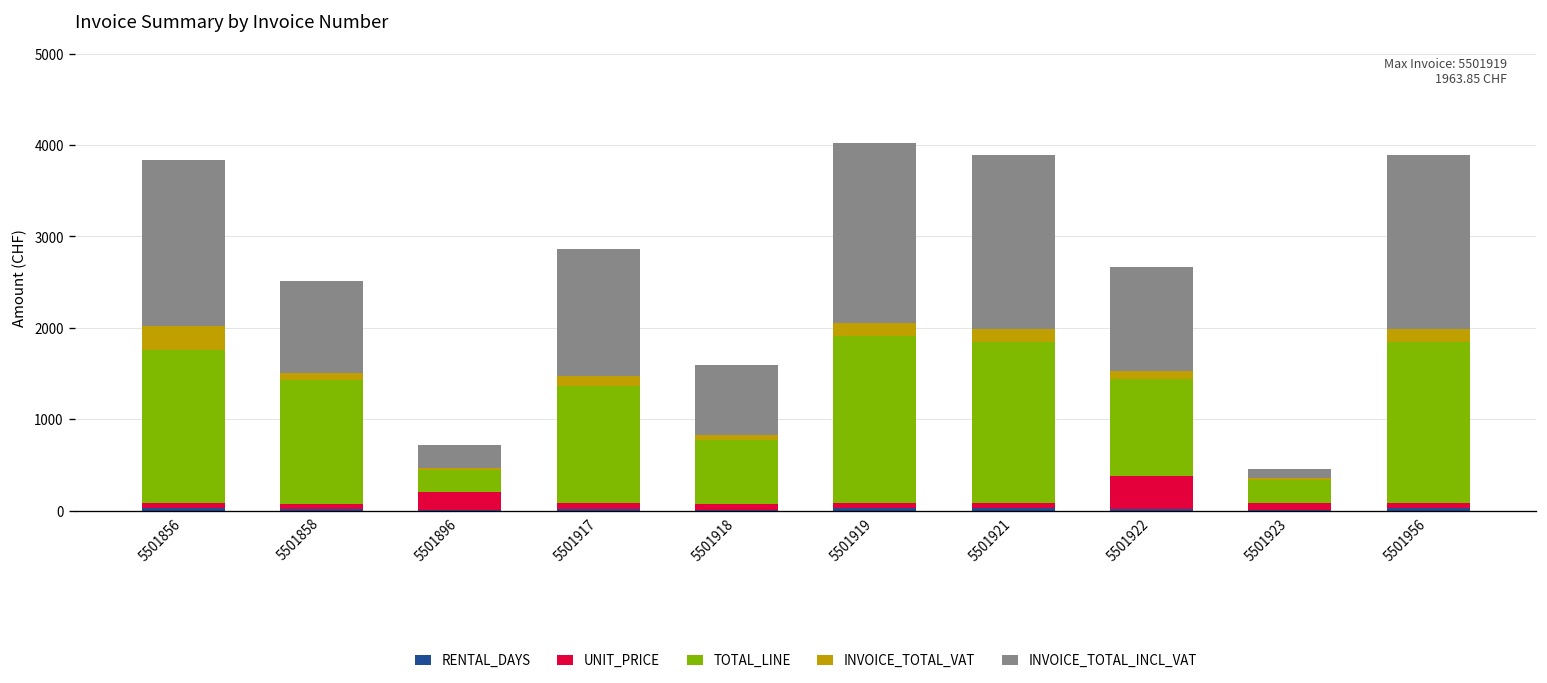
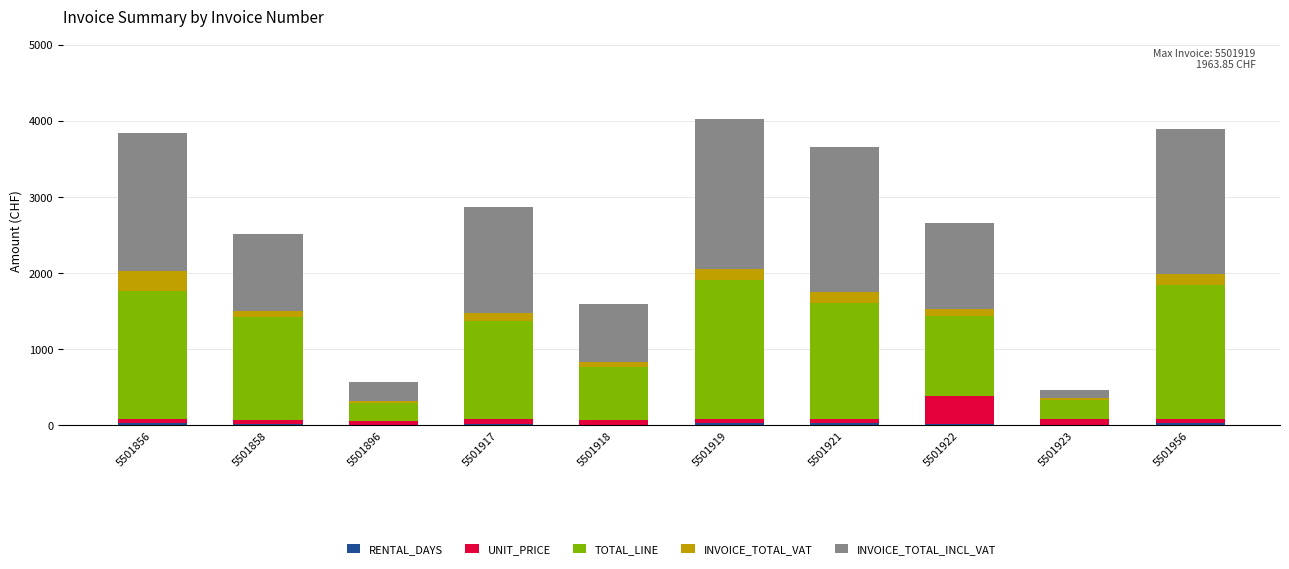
UNIT_PRICE, 5501896: 200 -> 100
TOTAL_LINE, 5501921: 1800 -> 1500
